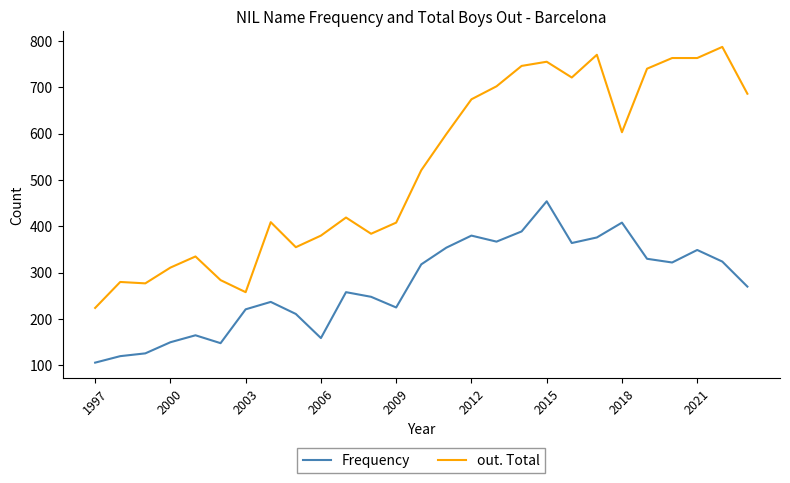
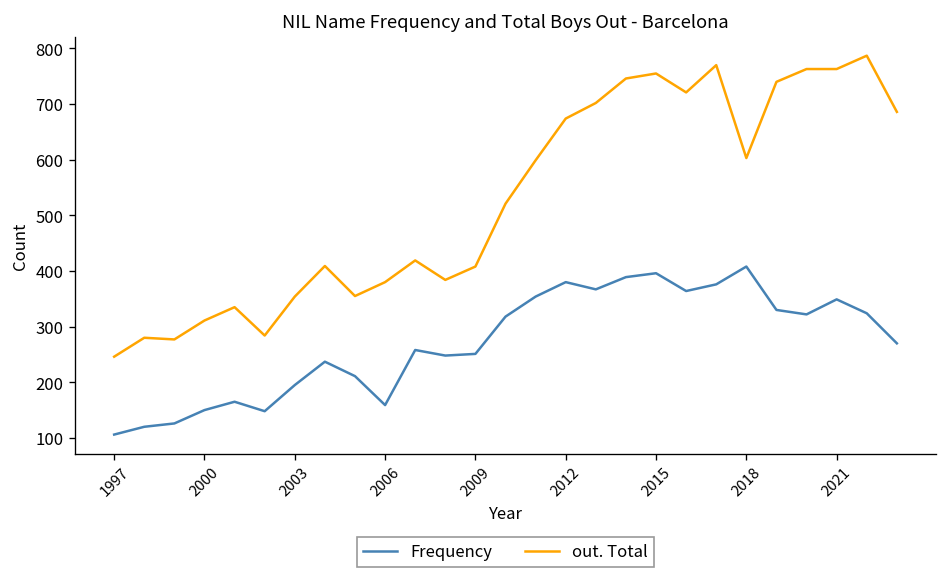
out. Total, 1997: 220 -> 250
Frequency, 2003: 220 -> 200
out. Total, 2003: 260 -> 350
Frequency, 2009: 230 -> 250
Frequency, 2015: 450 -> 400
